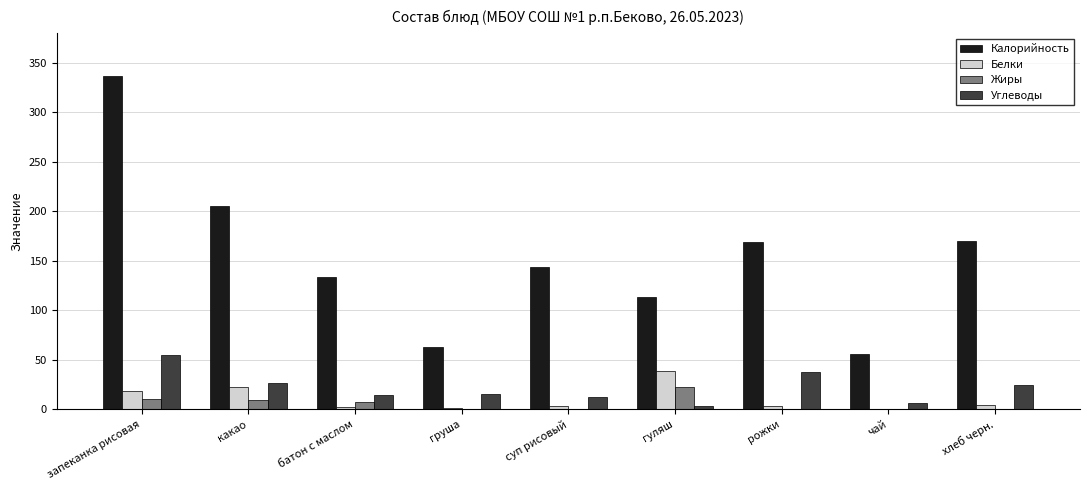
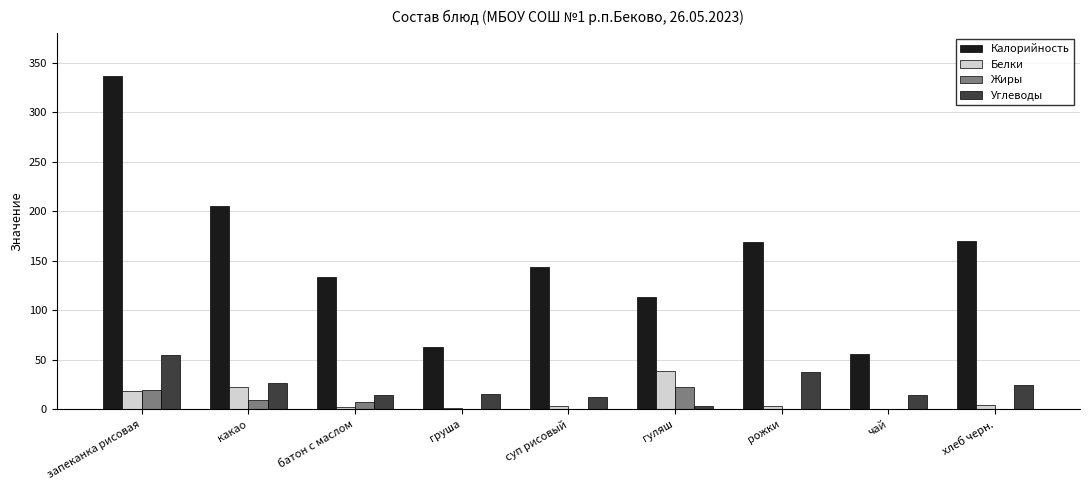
Жиры, запеканка рисовая: 10 -> 20
Углеводы, чай: 10 -> 20
